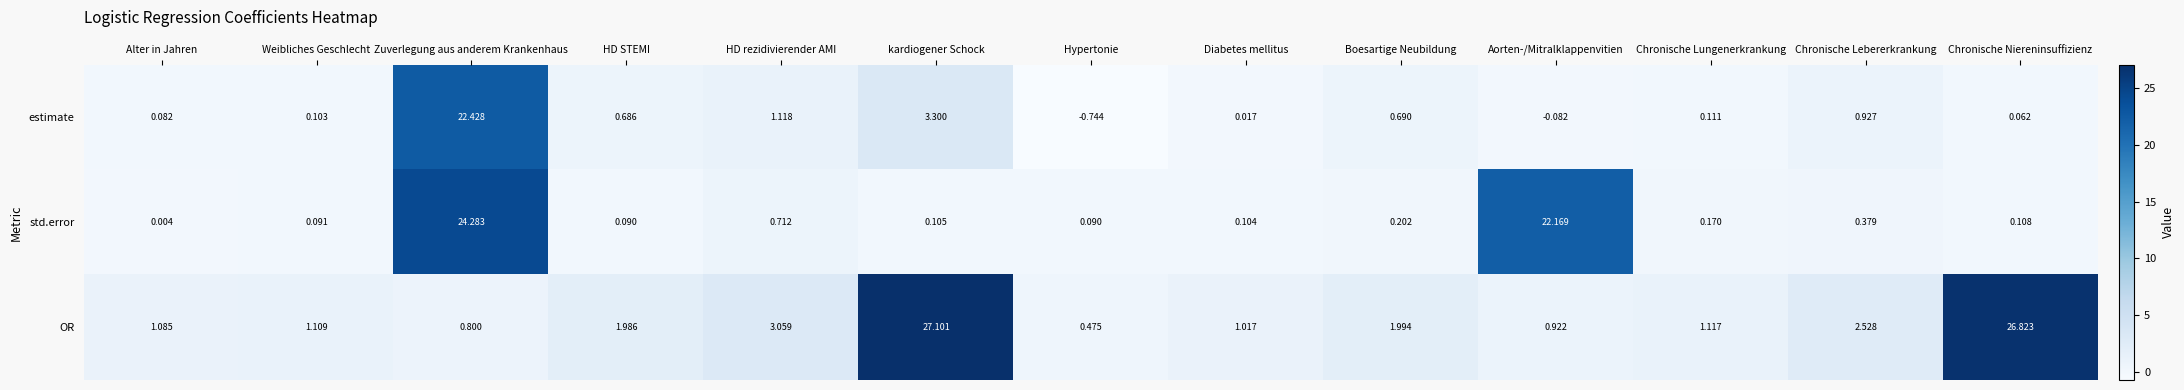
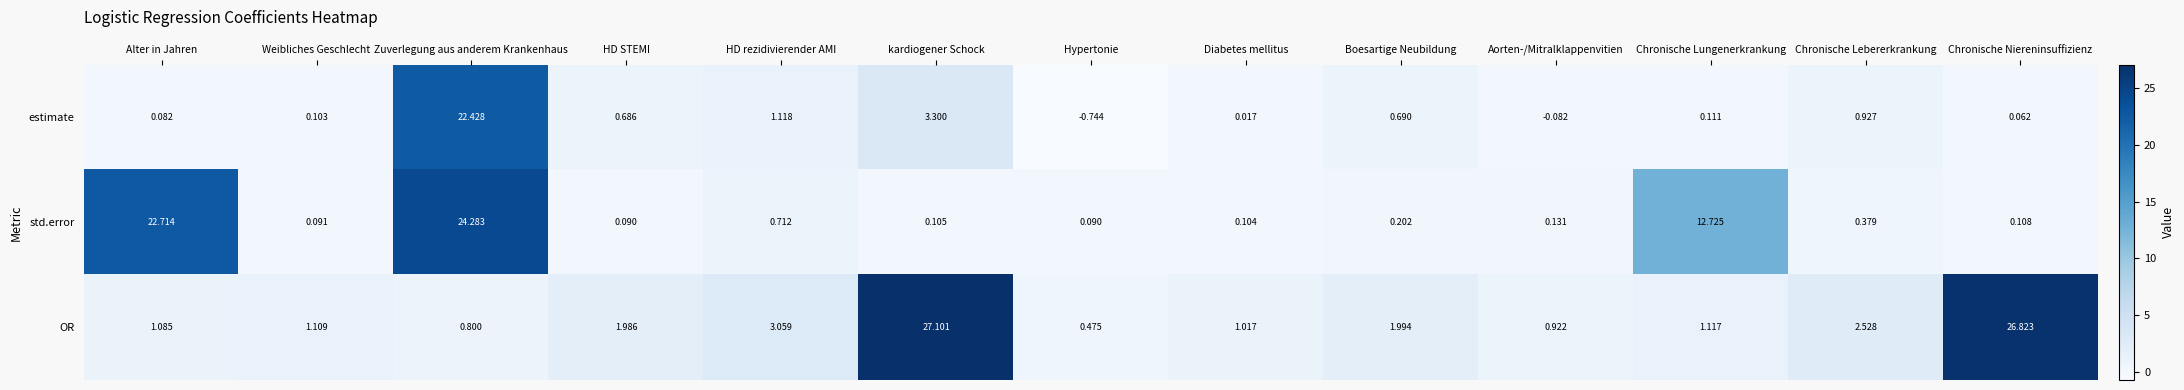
std.error, Alter in Jahren: 0.004 -> 22.714
std.error, Aorten-/Mitralklappenvitien: 22.169 -> 0.131
std.error, Chronische Lungenerkrankung: 0.170 -> 12.725
